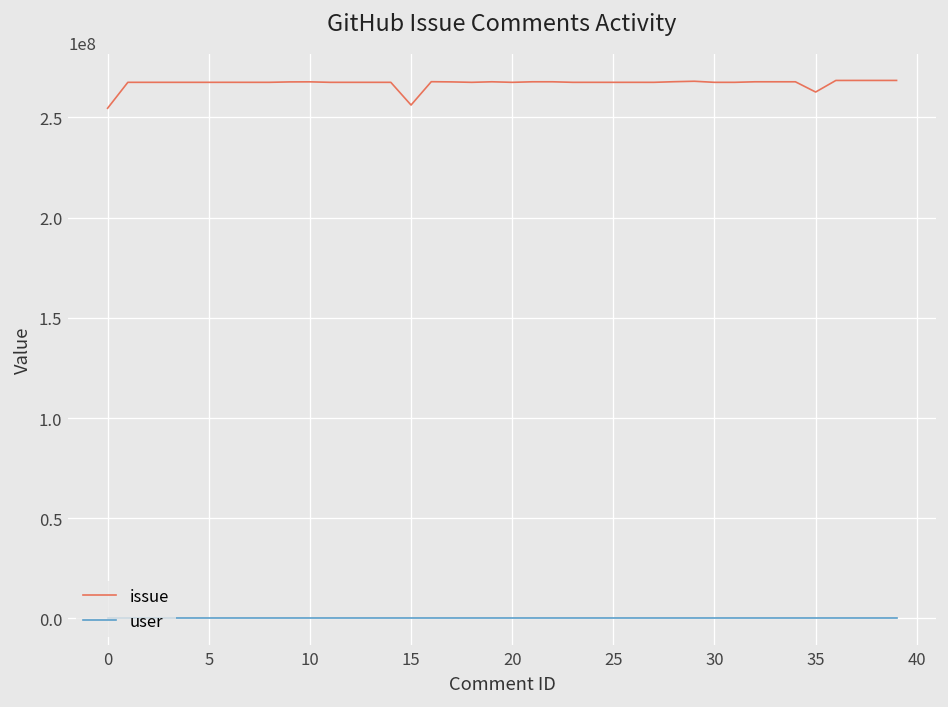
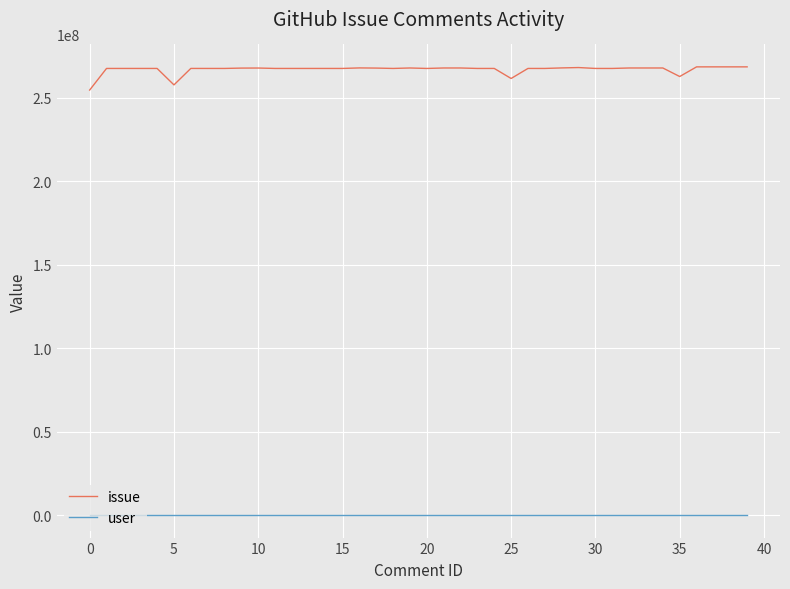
issue, 5: 268000000 -> 258000000
issue, 15: 256000000 -> 268000000
issue, 25: 268000000 -> 262000000
